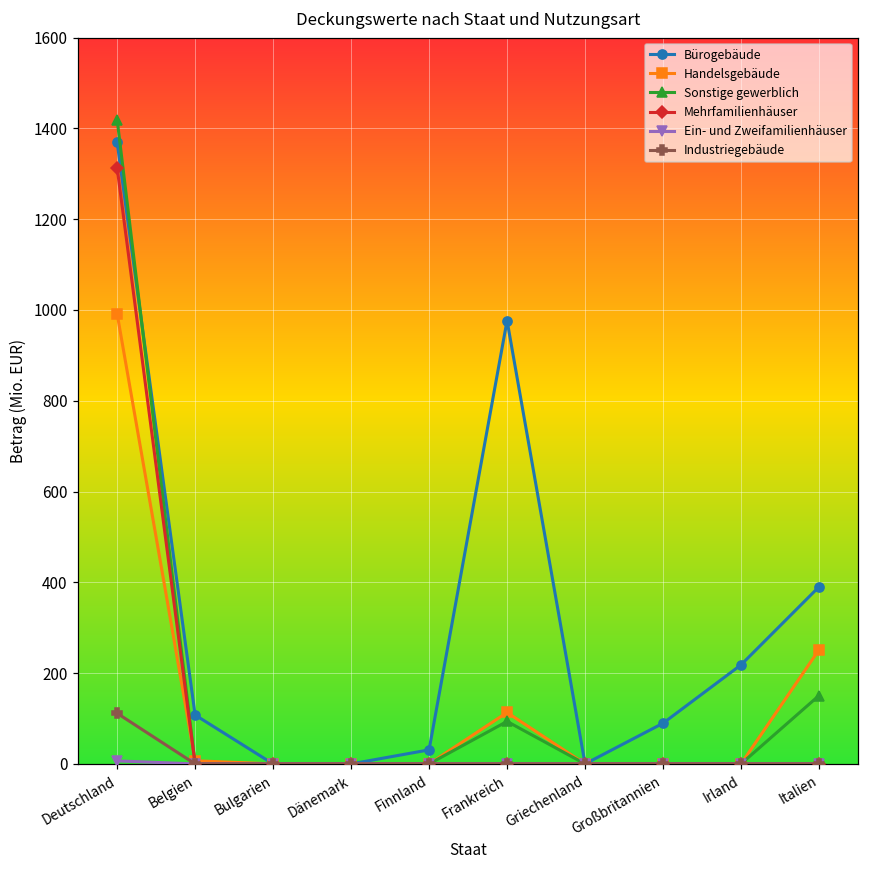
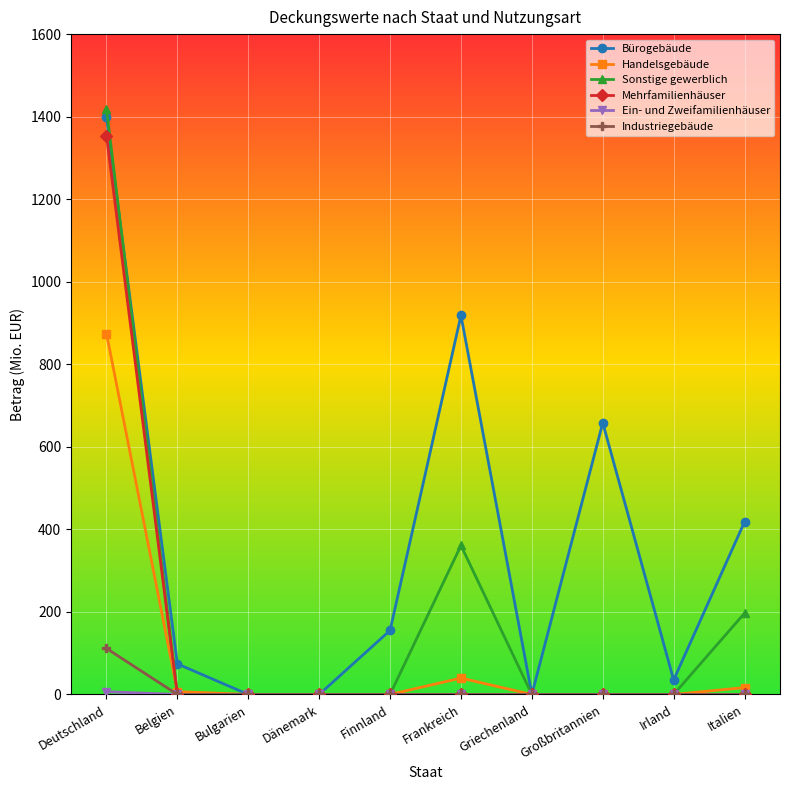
Bürogebäude, Deutschland: 1370 -> 1400
Handelsgebäude, Deutschland: 990 -> 870
Mehrfamilienhäuser, Deutschland: 1310 -> 1350
Bürogebäude, Belgien: 110 -> 70
Bürogebäude, Finnland: 30 -> 160
Bürogebäude, Frankreich: 980 -> 920
Handelsgebäude, Frankreich: 110 -> 40
Sonstige gewerblich, Frankreich: 90 -> 360
Bürogebäude, Großbritannien: 90 -> 660
Bürogebäude, Irland: 220 -> 40
Bürogebäude, Italien: 390 -> 420
Handelsgebäude, Italien: 250 -> 20
Sonstige gewerblich, Italien: 150 -> 200
